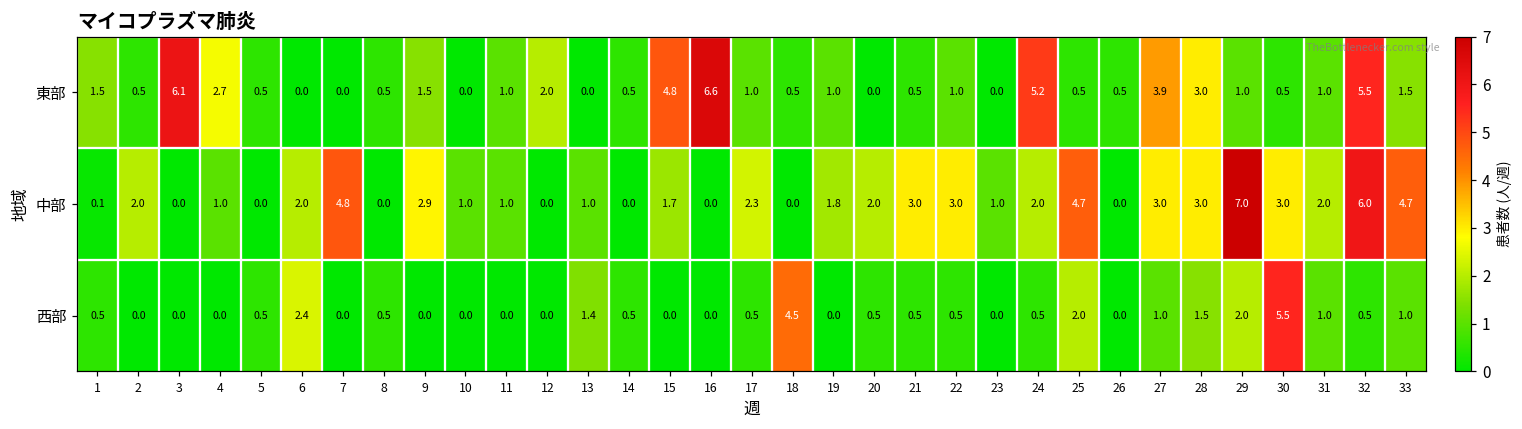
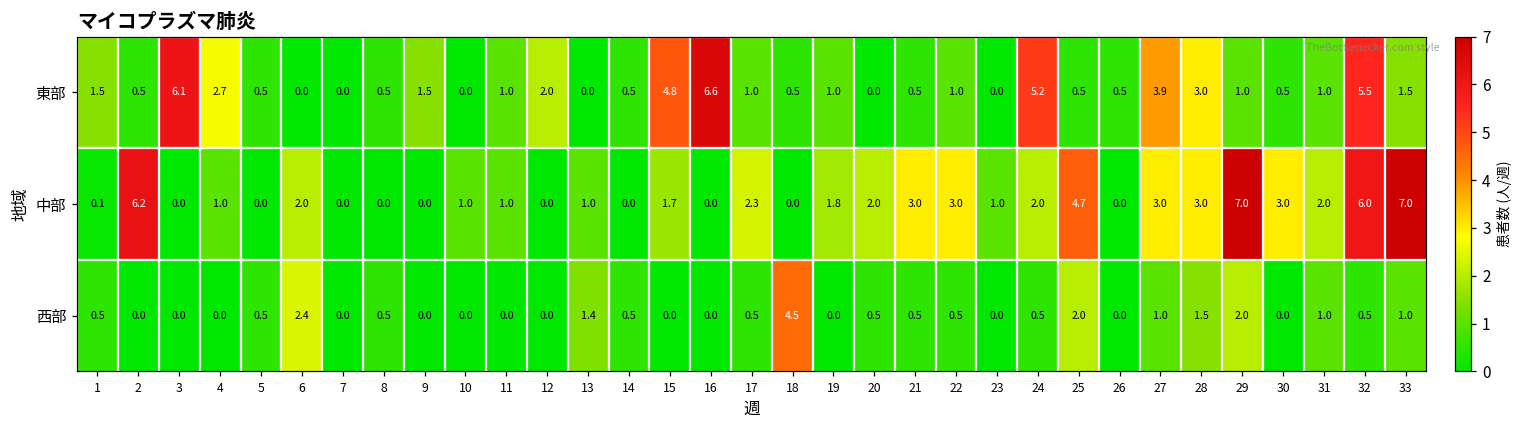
中部, 2: 2.0 -> 6.2
中部, 7: 4.8 -> 0.0
中部, 9: 2.9 -> 0.0
中部, 33: 4.7 -> 7.0
西部, 30: 5.5 -> 0.0
